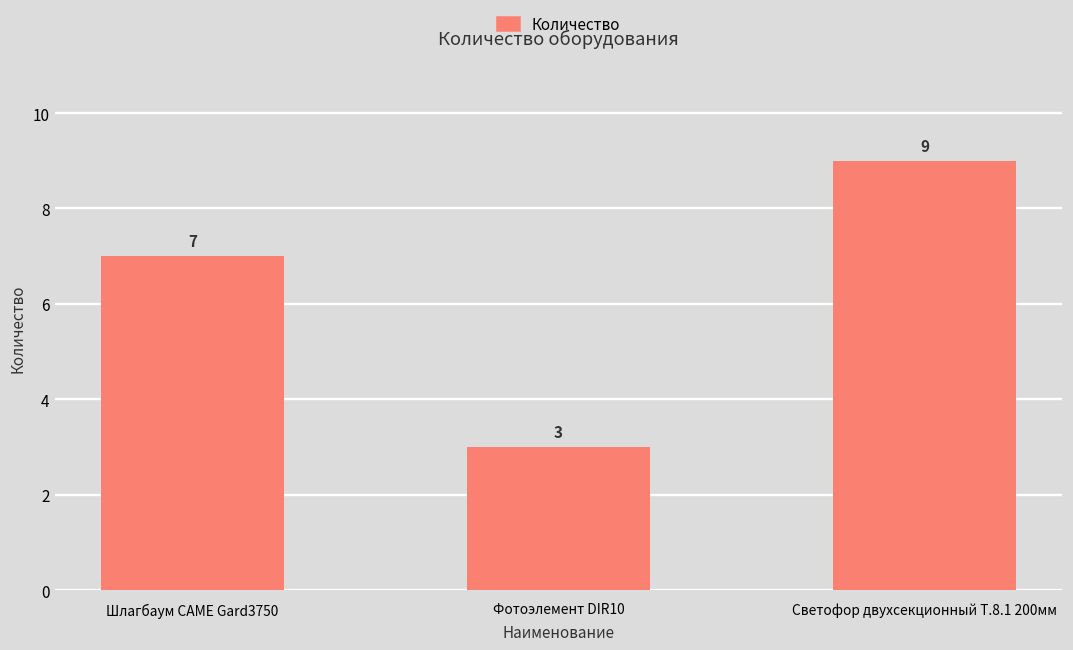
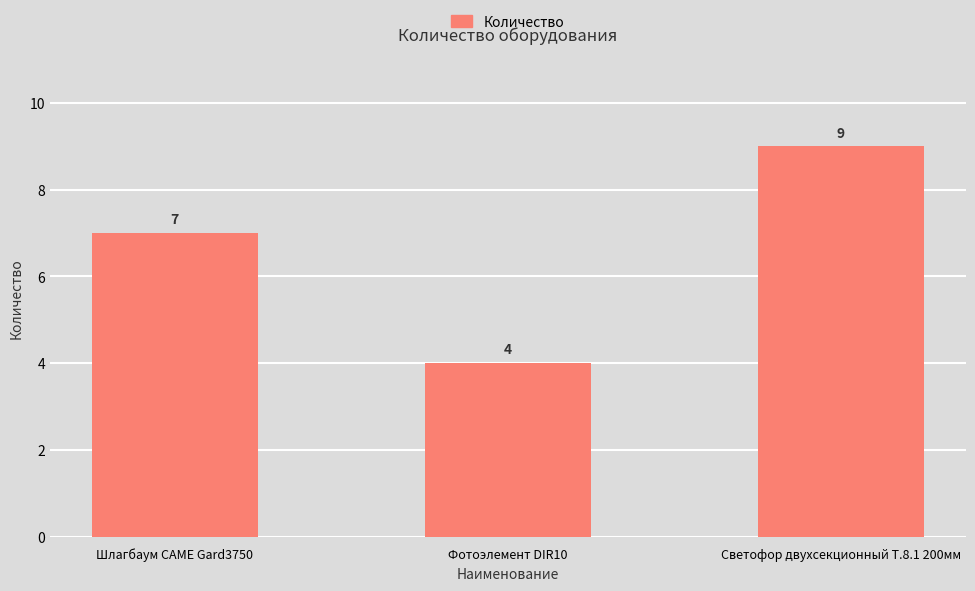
Фотоэлемент DIR10: 3 -> 4
